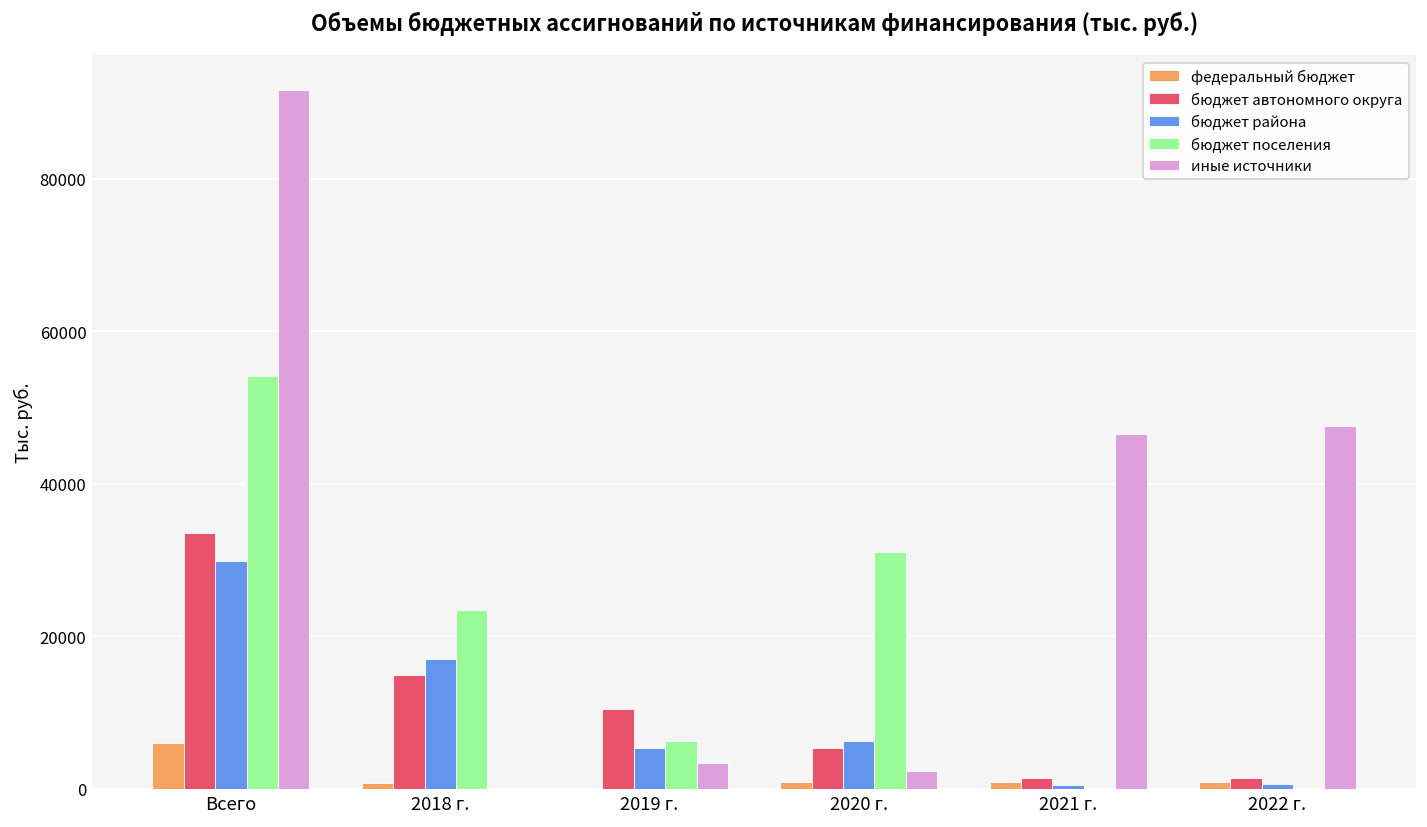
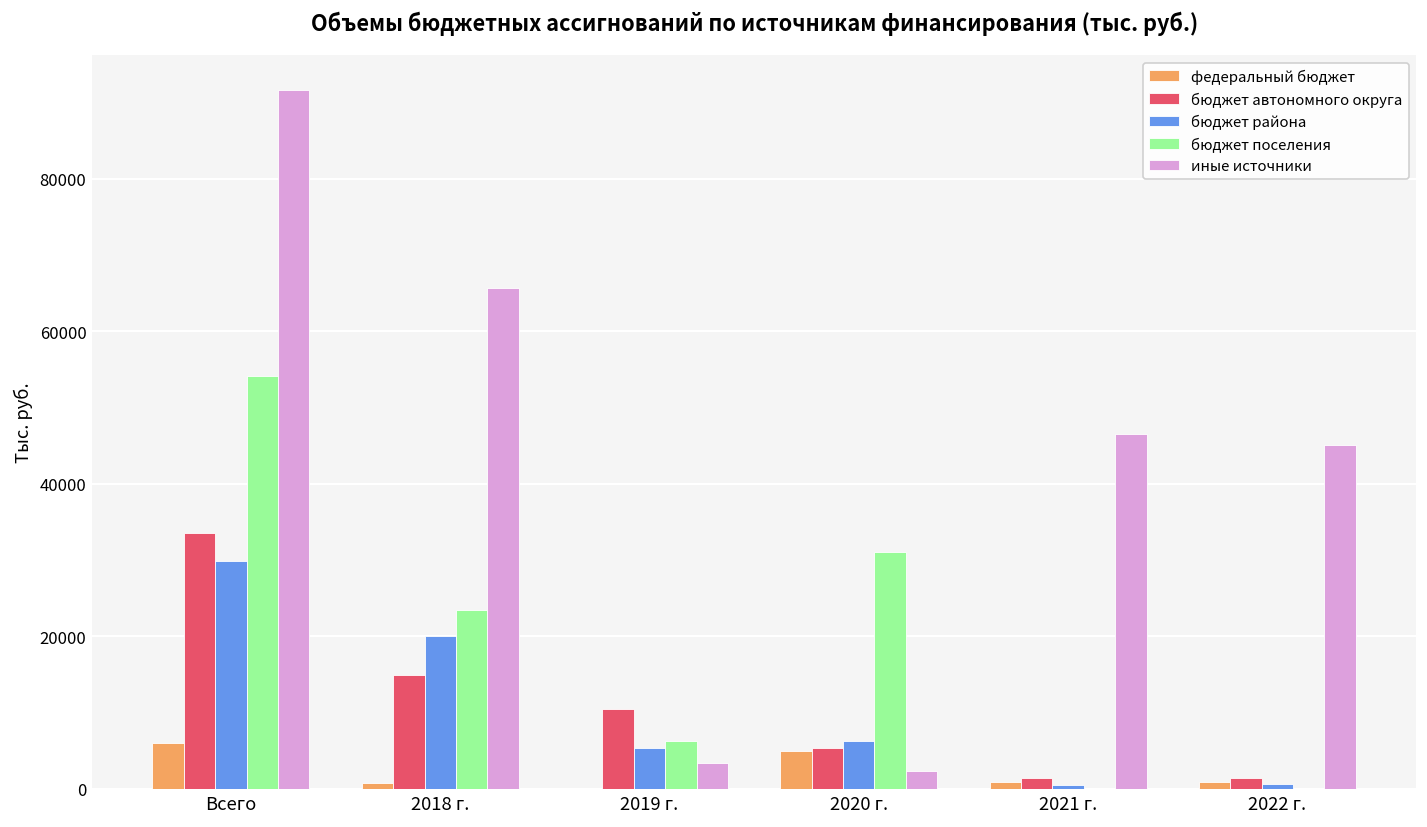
бюджет района, 2018 г.: 17000 -> 20000
иные источники, 2018 г.: 0 -> 66000
федеральный бюджет, 2020 г.: 1000 -> 5000
иные источники, 2022 г.: 48000 -> 45000
